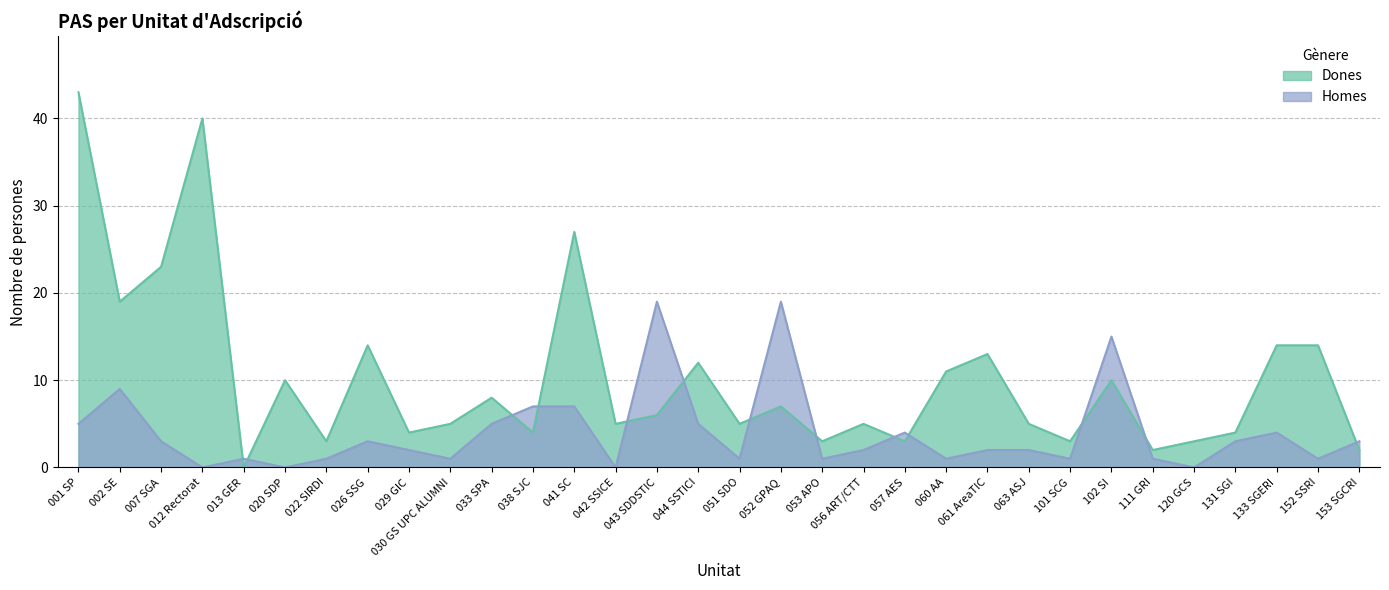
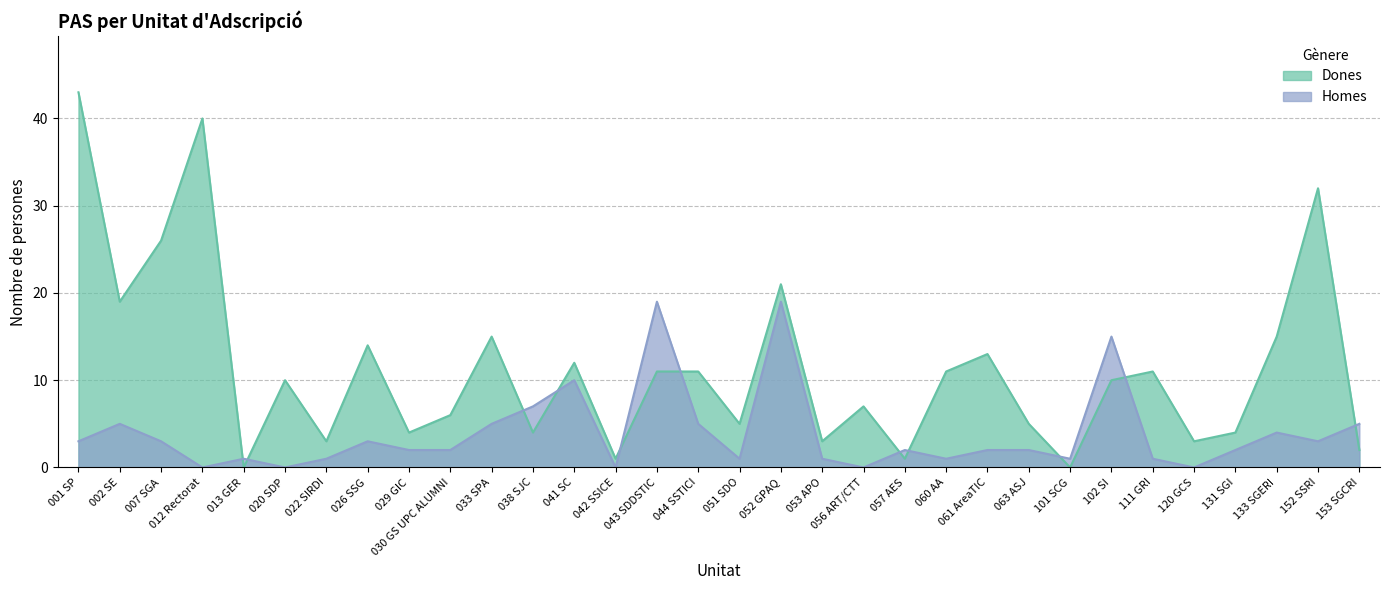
Homes, 001 SP: 5 -> 3
Homes, 002 SE: 9 -> 5
Dones, 007 SGA: 23 -> 26
Dones, 030 GS UPC ALUMNI: 5 -> 6
Homes, 030 GS UPC ALUMNI: 1 -> 2
Dones, 033 SPA: 8 -> 15
Dones, 041 SC: 27 -> 12
Homes, 041 SC: 7 -> 10
Dones, 042 SSICE: 5 -> 1
Dones, 043 SDDSTIC: 6 -> 11
Dones, 044 SSTICI: 12 -> 11
Dones, 052 GPAQ: 7 -> 21
Dones, 056 ART/CTT: 5 -> 7
Homes, 056 ART/CTT: 2 -> 0
Dones, 057 AES: 3 -> 1
Homes, 057 AES: 4 -> 2
Dones, 101 SCG: 3 -> 0
Dones, 111 GRI: 2 -> 11
Homes, 131 SGI: 3 -> 2
Dones, 133 SGERI: 14 -> 15
Dones, 152 SSRI: 14 -> 32
Homes, 152 SSRI: 1 -> 3
Homes, 153 SGCRI: 3 -> 5
